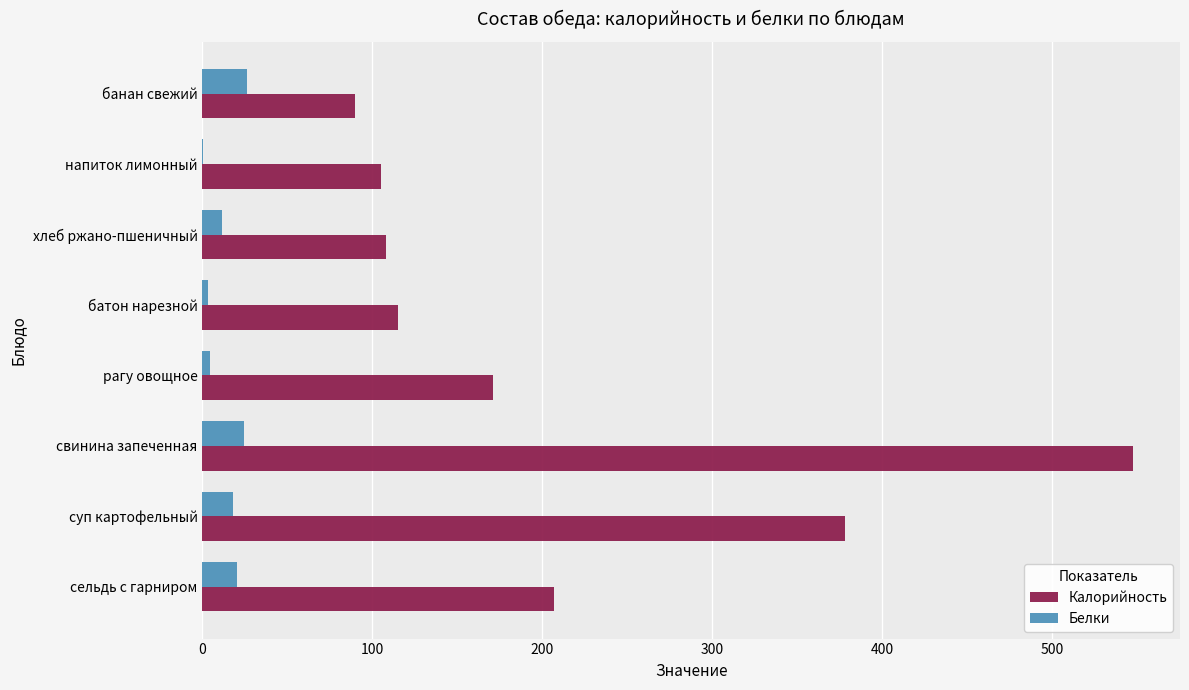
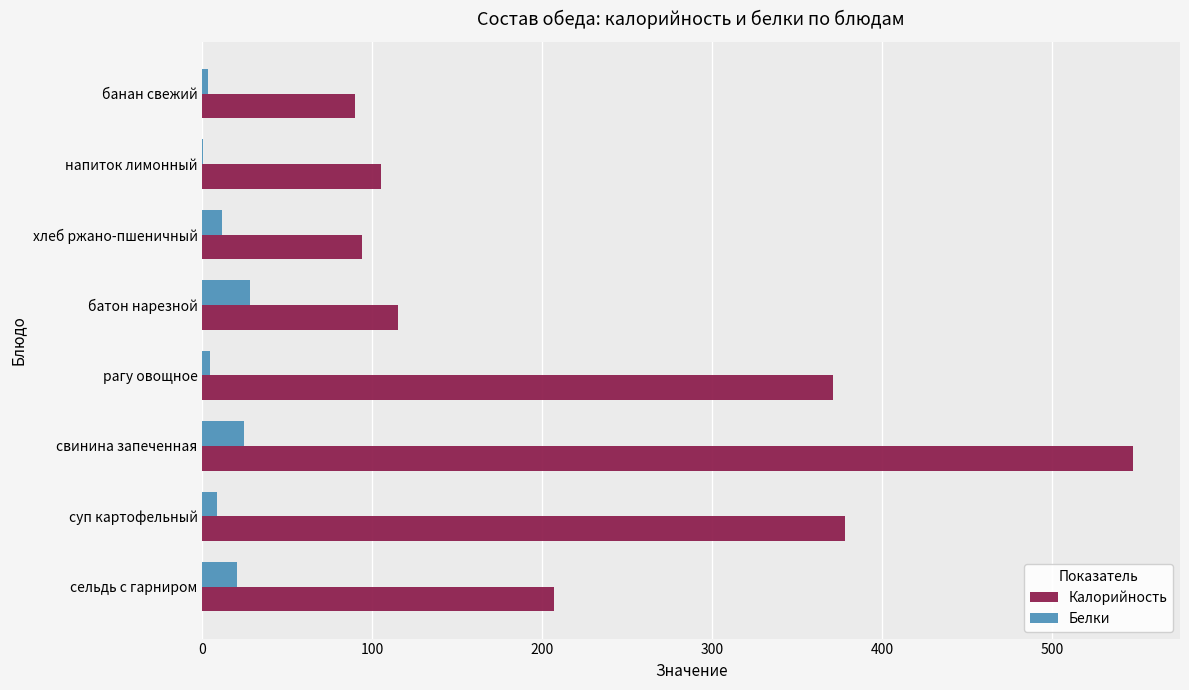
Белки, банан свежий: 26 -> 3
Калорийность, хлеб ржано-пшеничный: 108 -> 94
Белки, батон нарезной: 3 -> 28
Калорийность, рагу овощное: 171 -> 371
Белки, суп картофельный: 18 -> 9
